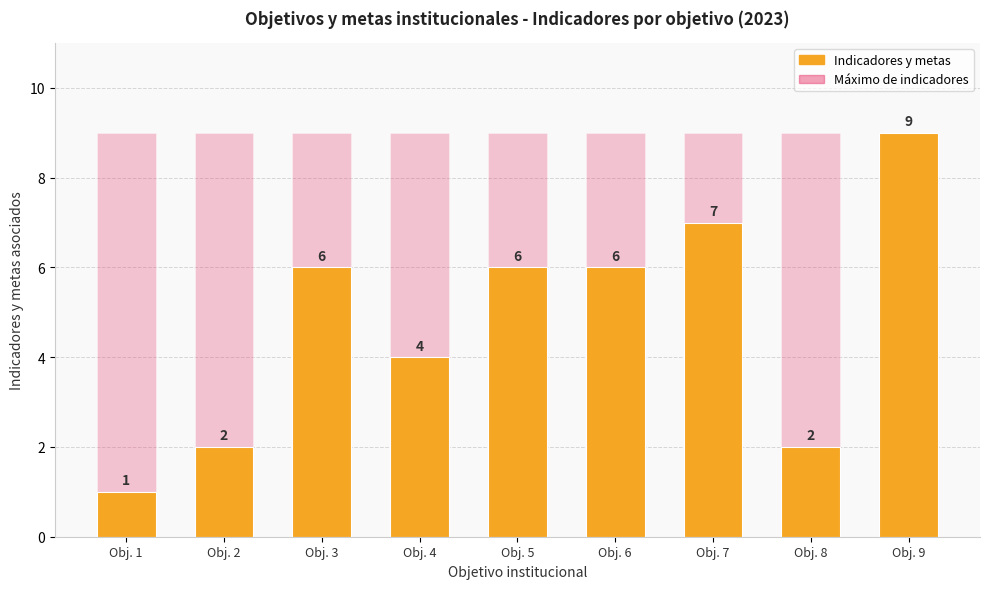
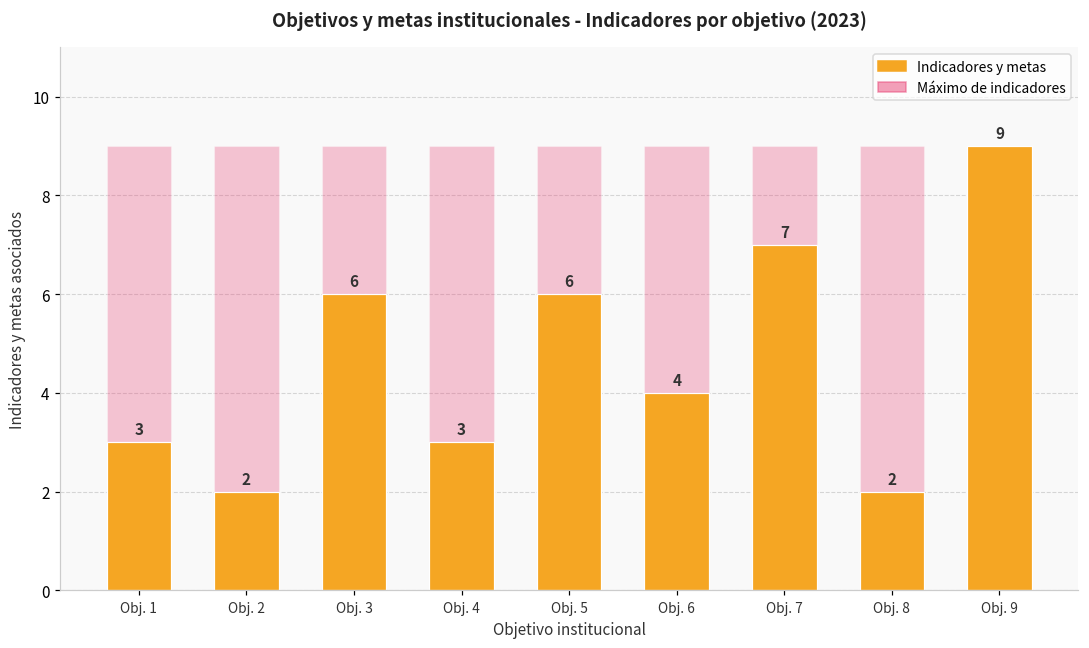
Indicadores y metas, Obj. 1: 1 -> 3
Indicadores y metas, Obj. 4: 4 -> 3
Indicadores y metas, Obj. 6: 6 -> 4
